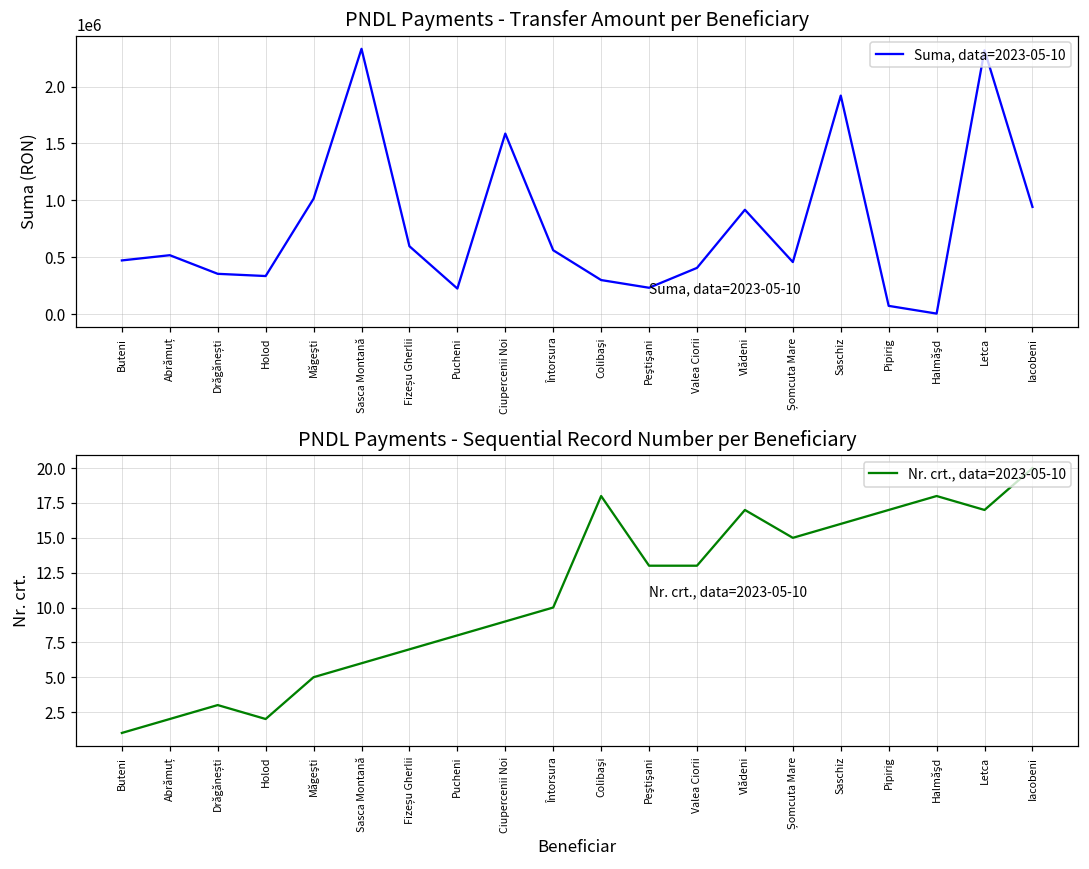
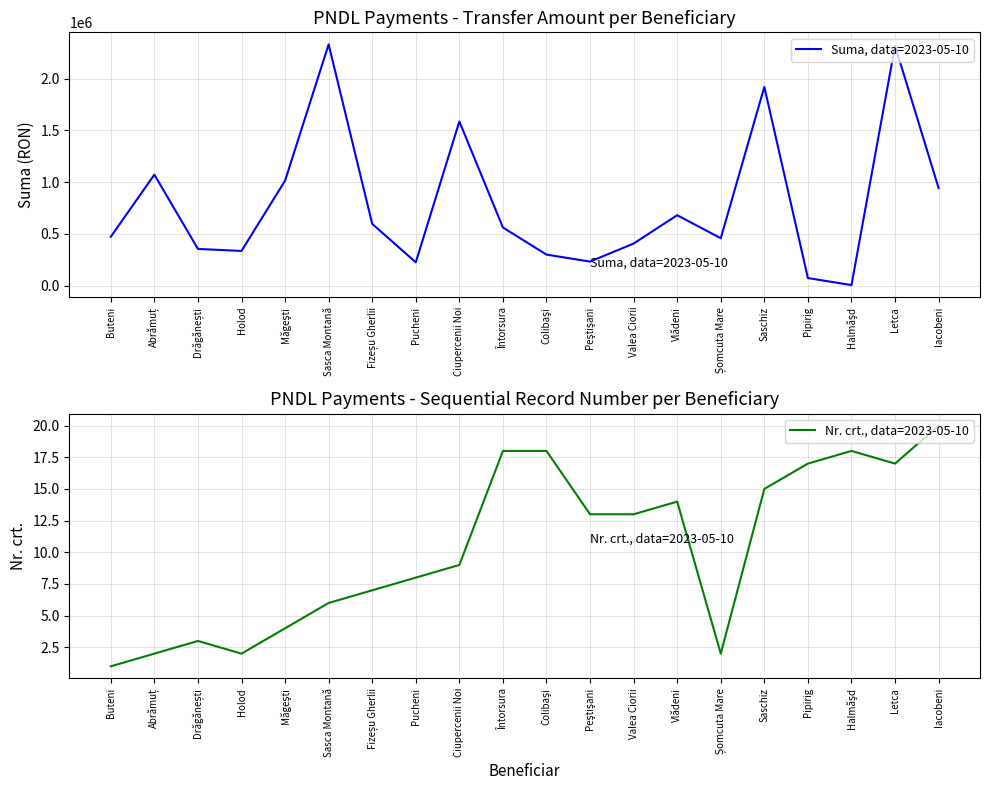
PNDL Payments - Transfer Amount per Beneficiary, Abrămuț: 520000 -> 1070000
PNDL Payments - Transfer Amount per Beneficiary, Vlădeni: 920000 -> 680000
PNDL Payments - Sequential Record Number per Beneficiary, Măgeşti: 5 -> 4
PNDL Payments - Sequential Record Number per Beneficiary, Întorsura: 10 -> 18
PNDL Payments - Sequential Record Number per Beneficiary, Vlădeni: 17 -> 14
PNDL Payments - Sequential Record Number per Beneficiary, Șomcuta Mare: 15 -> 2
PNDL Payments - Sequential Record Number per Beneficiary, Saschiz: 16 -> 15
